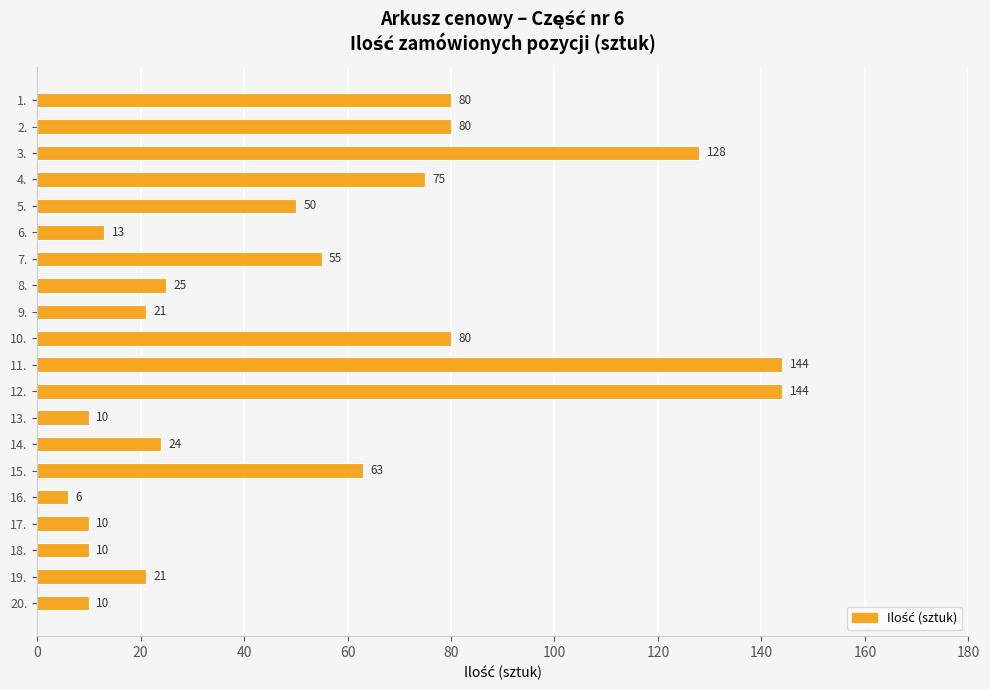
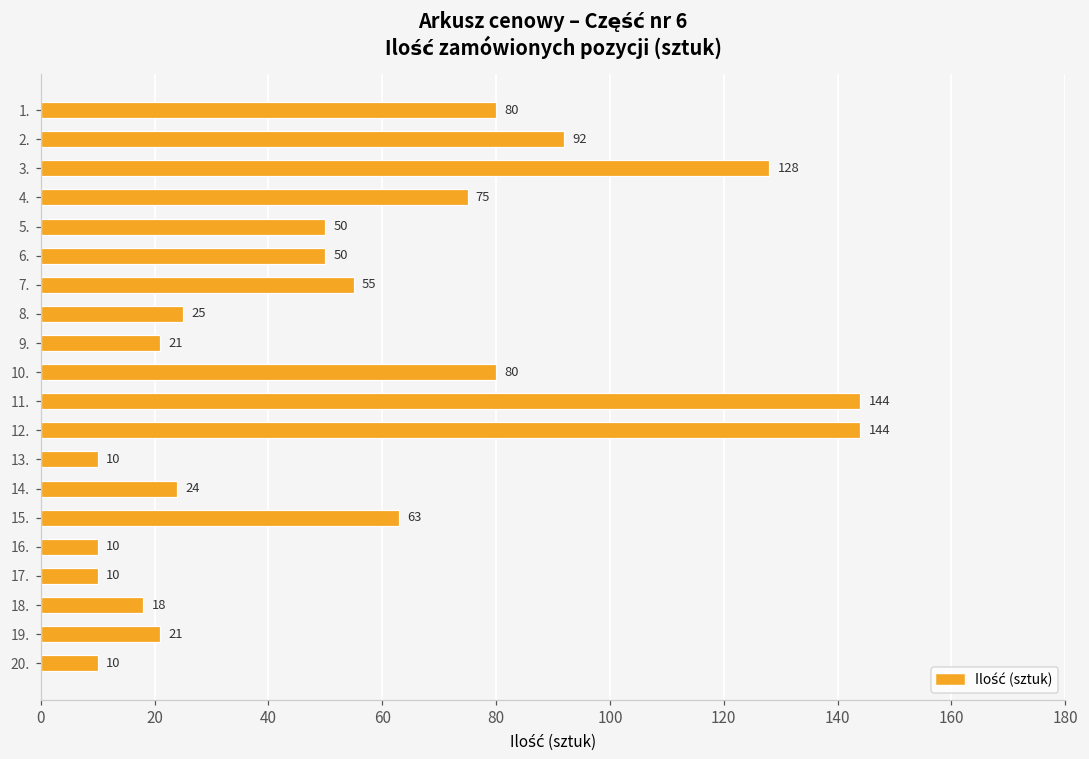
2.: 80 -> 92
6.: 13 -> 50
16.: 6 -> 10
18.: 10 -> 18
